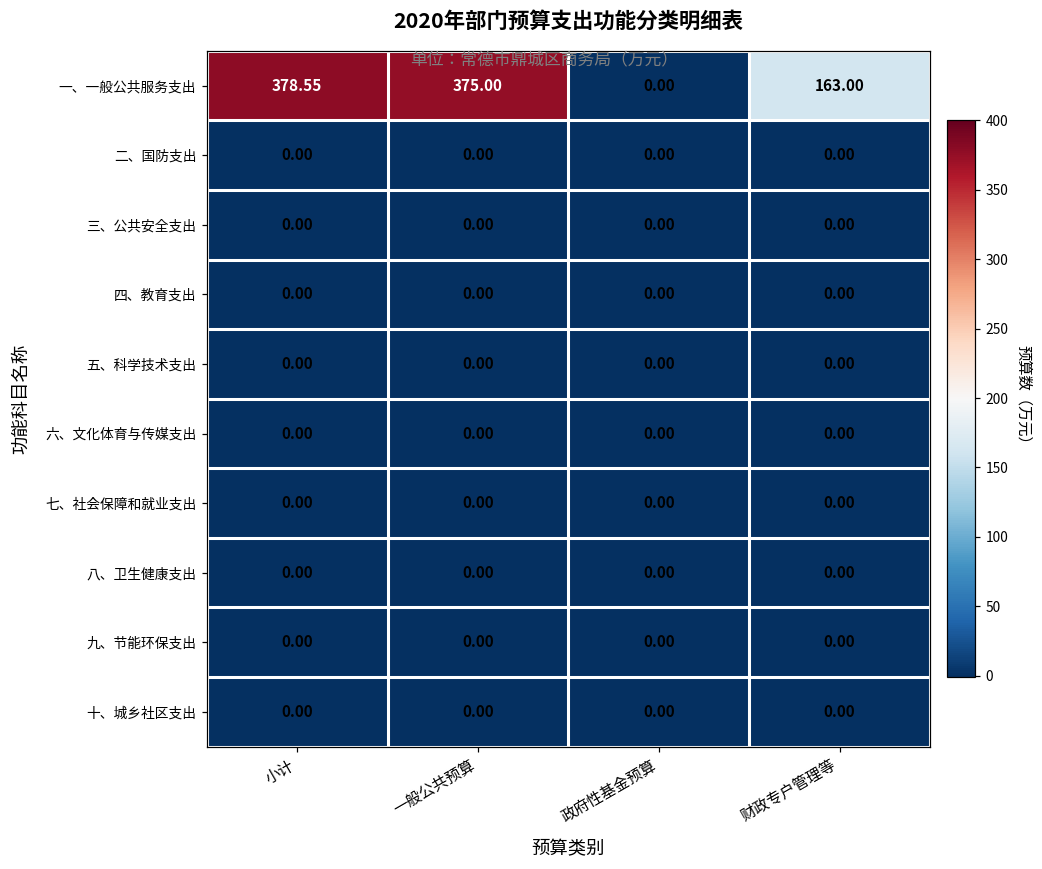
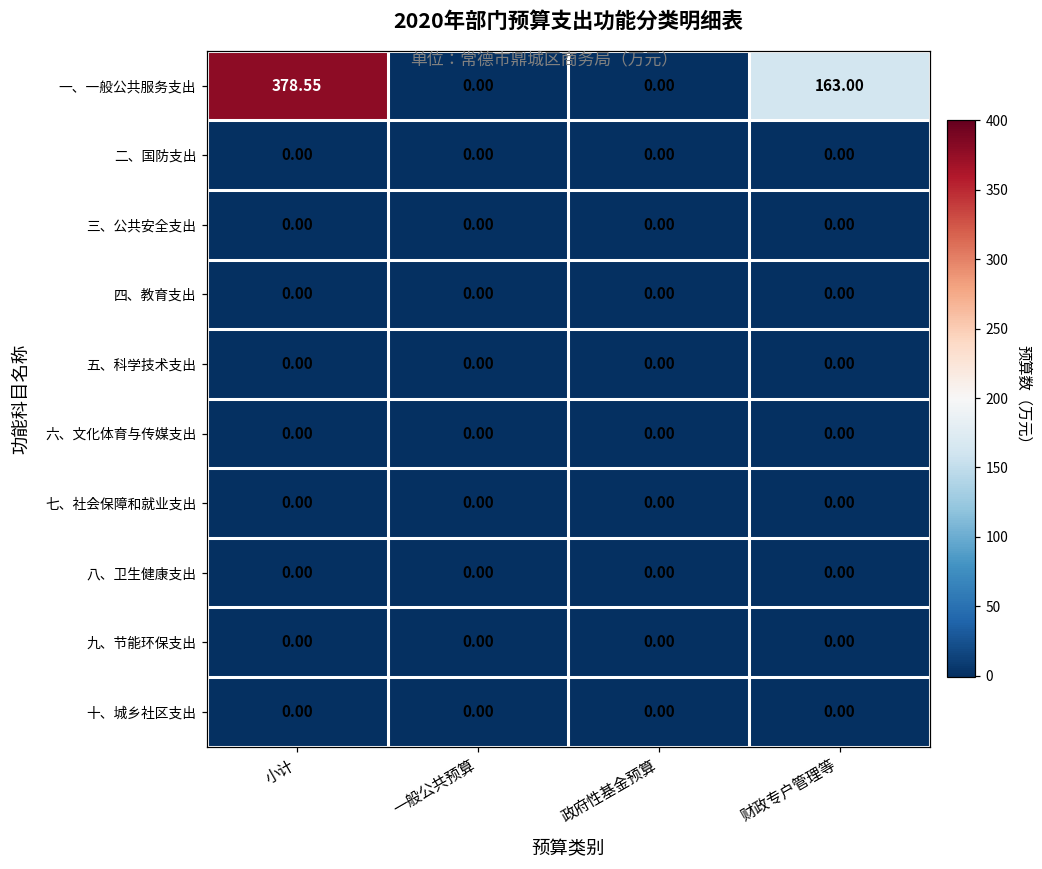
一、一般公共服务支出, 一般公共预算: 375.00 -> 0.00
